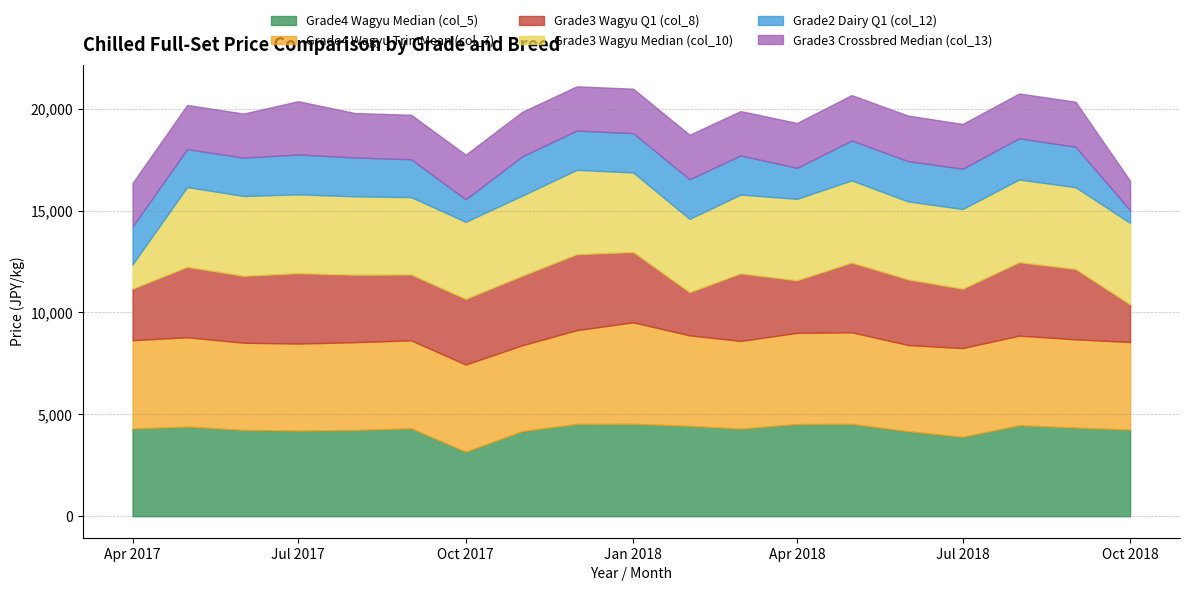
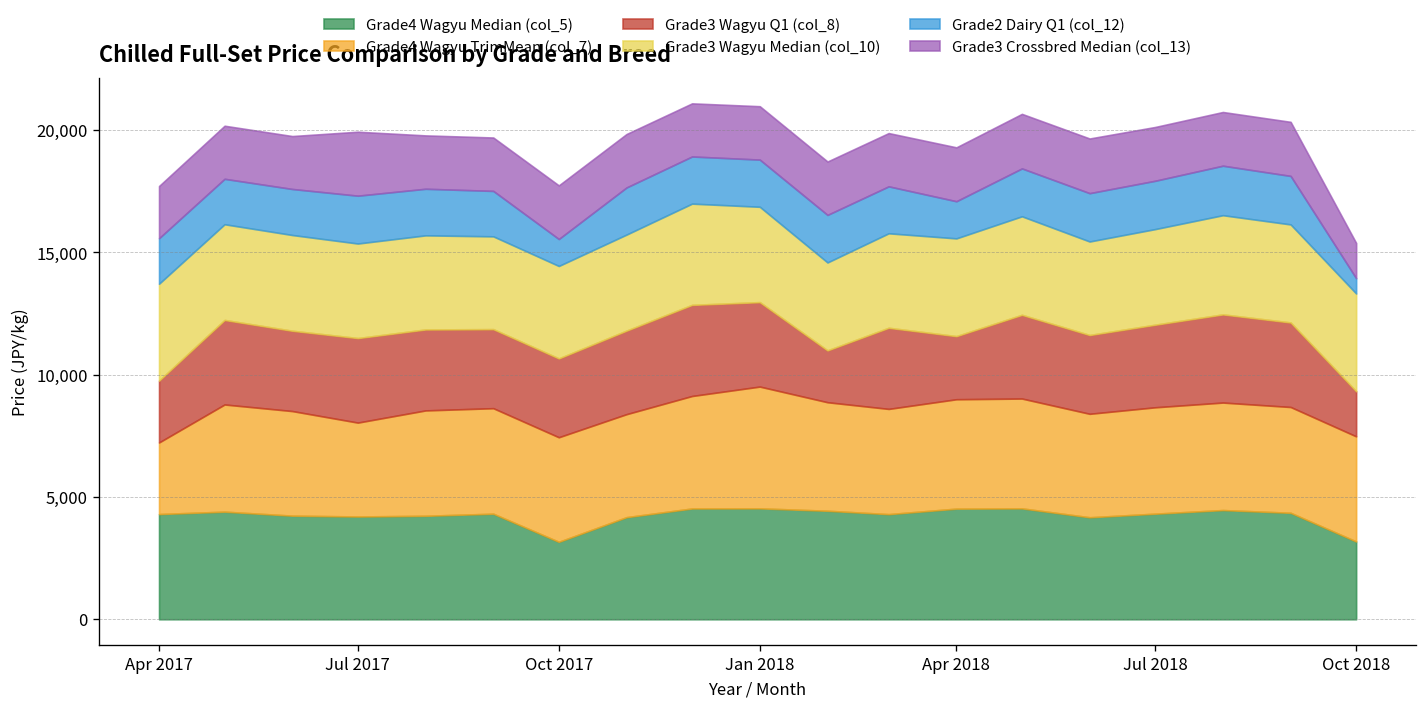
Grade4 Wagyu TrimMean (col_7), Apr 2017: 4,300 -> 2,900
Grade3 Wagyu Median (col_10), Apr 2017: 1,200 -> 4,000
Grade4 Wagyu TrimMean (col_7), Jul 2017: 4,300 -> 3,800
Grade4 Wagyu Median (col_5), Jul 2018: 3,900 -> 4,300
Grade3 Wagyu Q1 (col_8), Jul 2018: 2,900 -> 3,400
Grade4 Wagyu Median (col_5), Oct 2018: 4,300 -> 3,200
